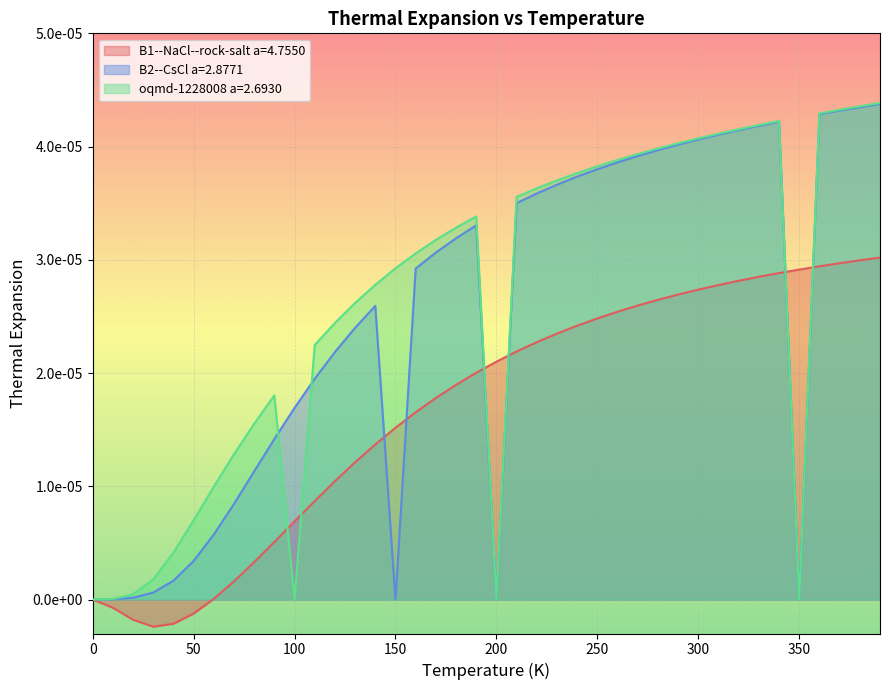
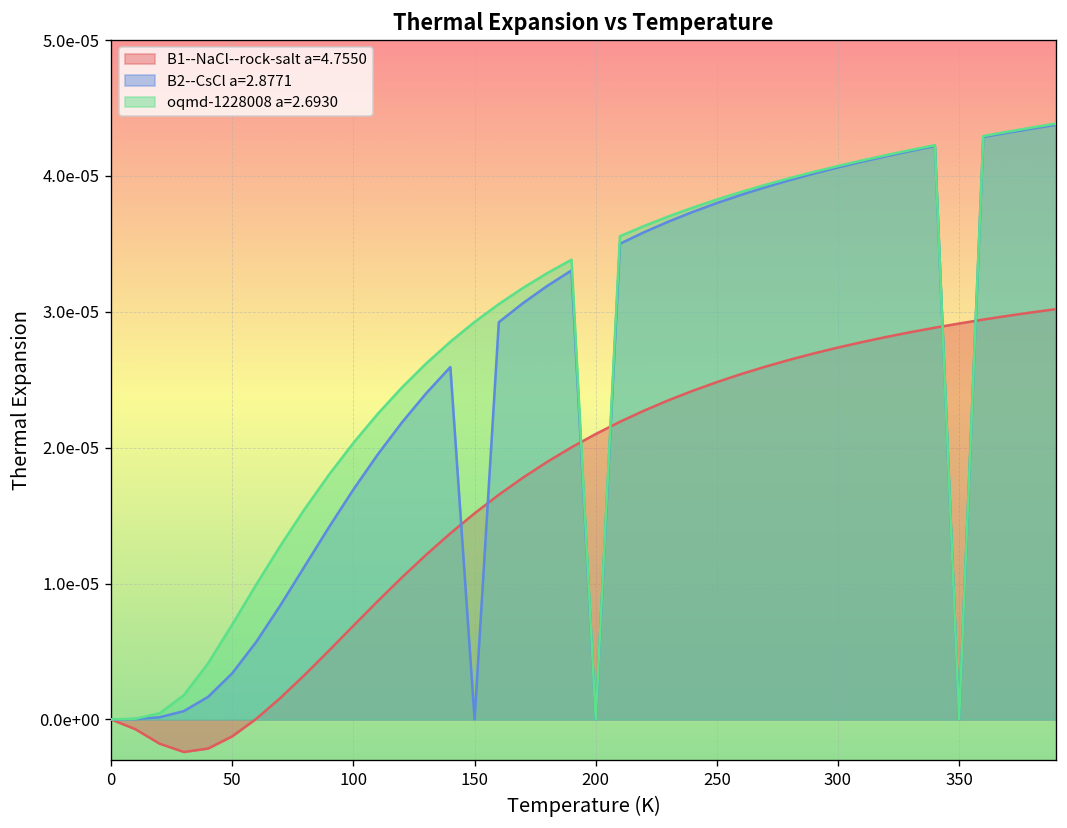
oqmd-1228008 a=2.6930, 100: 0.00000 -> 0.00002
